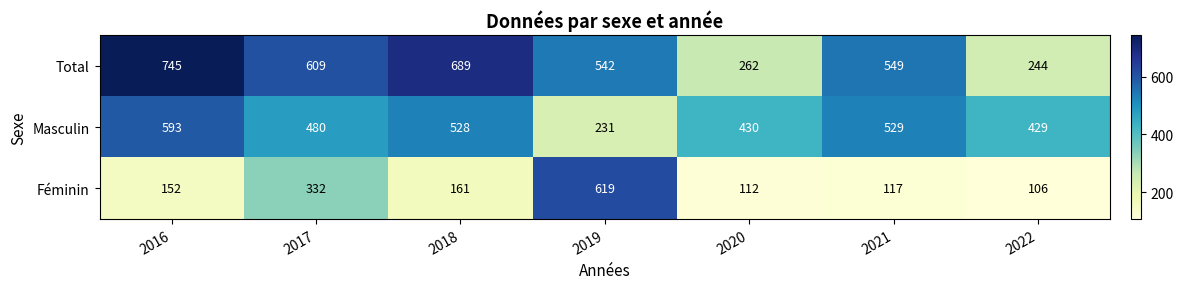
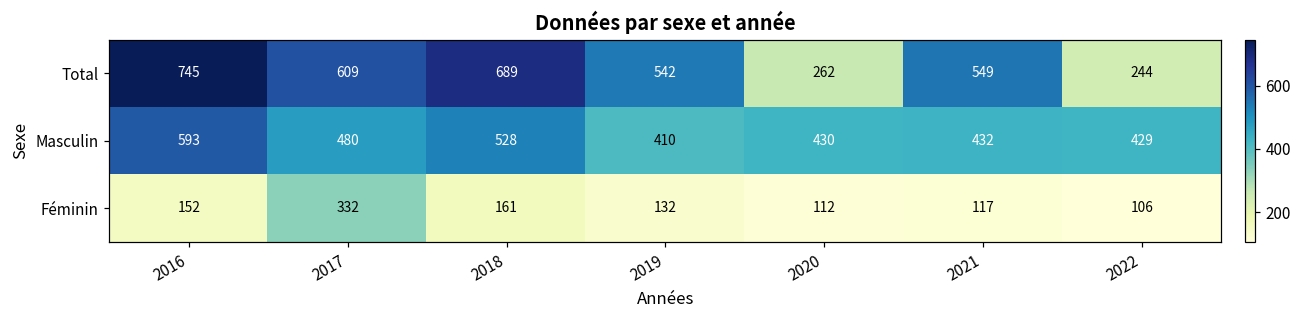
Masculin, 2019: 231 -> 410
Masculin, 2021: 529 -> 432
Féminin, 2019: 619 -> 132
